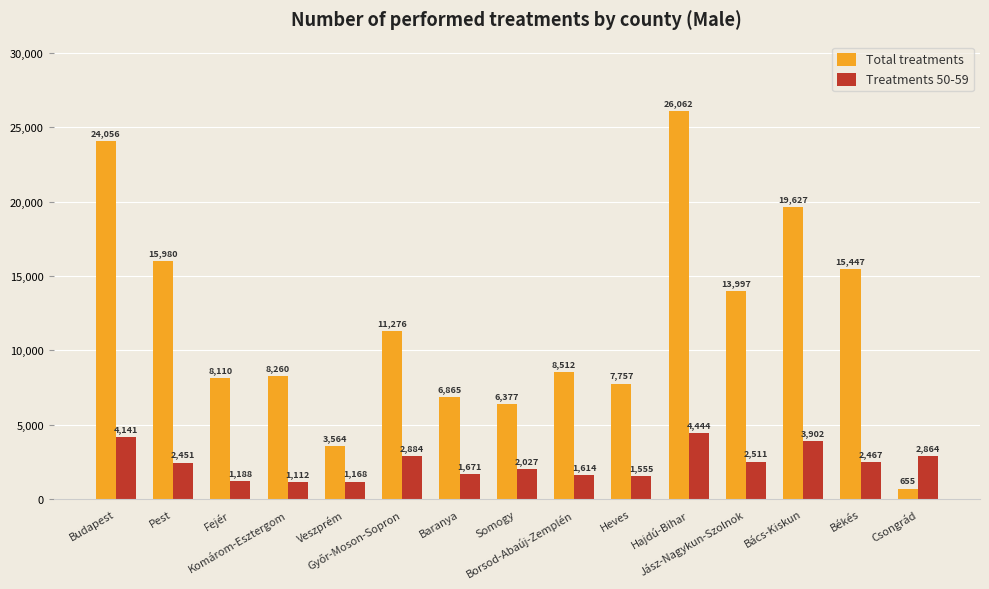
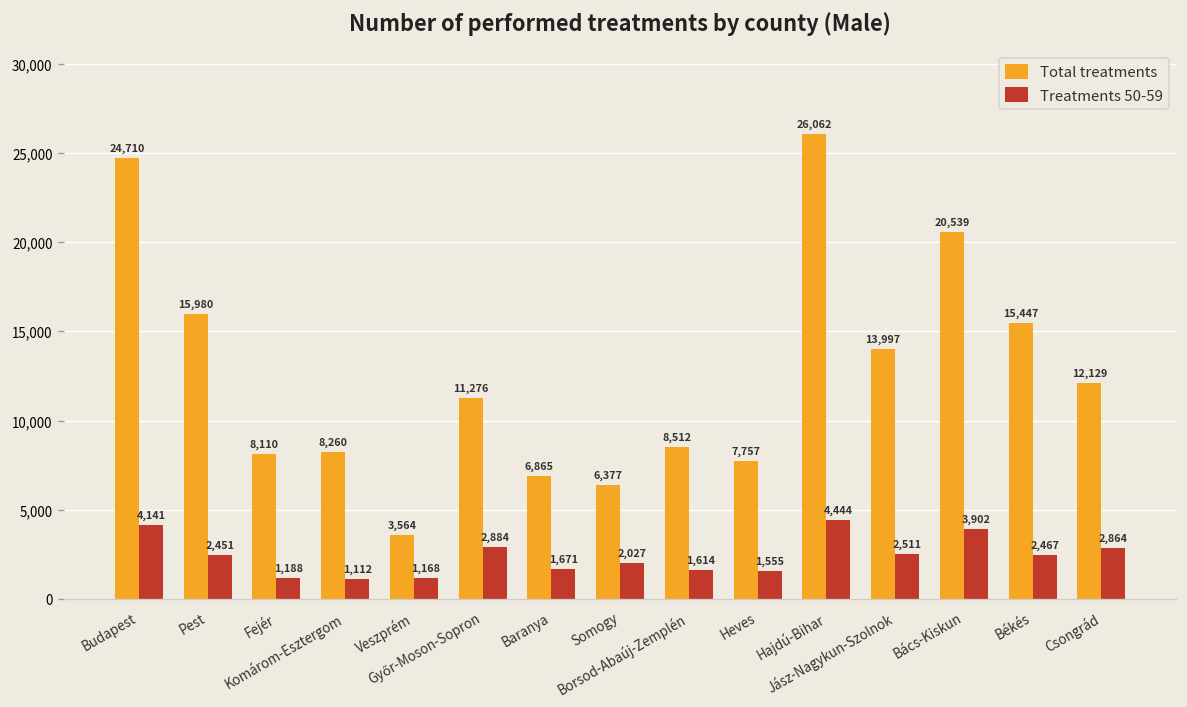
Total treatments, Budapest: 24,056 -> 24,710
Total treatments, Bács-Kiskun: 19,627 -> 20,539
Total treatments, Csongrád: 655 -> 12,129
